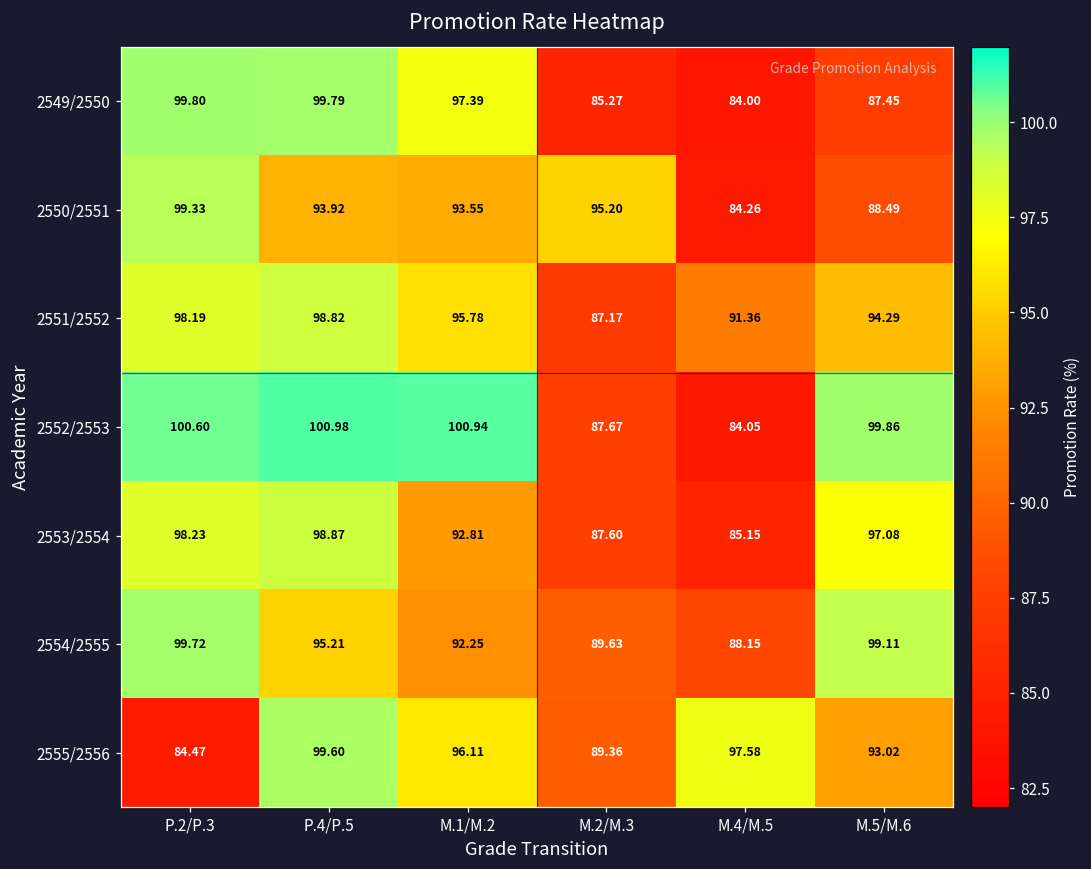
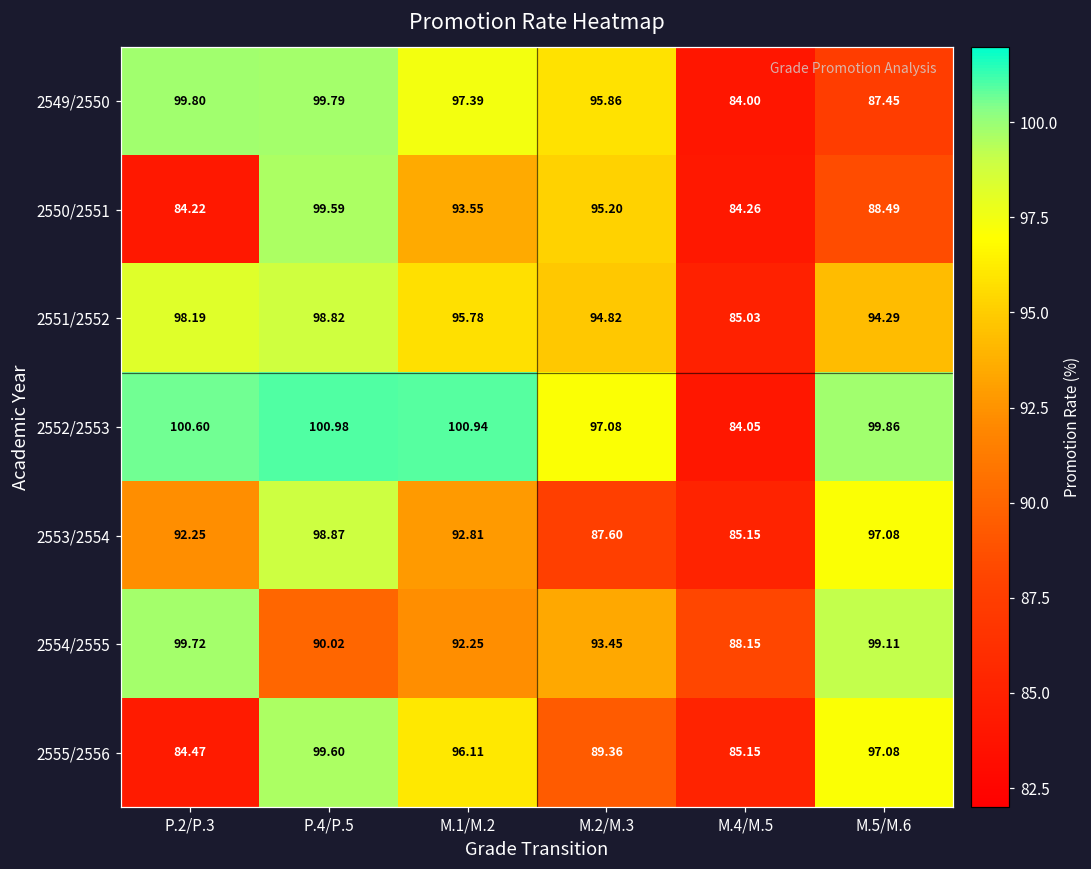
2549/2550, M.2/M.3: 85.27 -> 95.86
2550/2551, P.2/P.3: 99.33 -> 84.22
2550/2551, P.4/P.5: 93.92 -> 99.59
2551/2552, M.2/M.3: 87.17 -> 94.82
2551/2552, M.4/M.5: 91.36 -> 85.03
2552/2553, M.2/M.3: 87.67 -> 97.08
2553/2554, P.2/P.3: 98.23 -> 92.25
2554/2555, P.4/P.5: 95.21 -> 90.02
2554/2555, M.2/M.3: 89.63 -> 93.45
2555/2556, M.4/M.5: 97.58 -> 85.15
2555/2556, M.5/M.6: 93.02 -> 97.08
